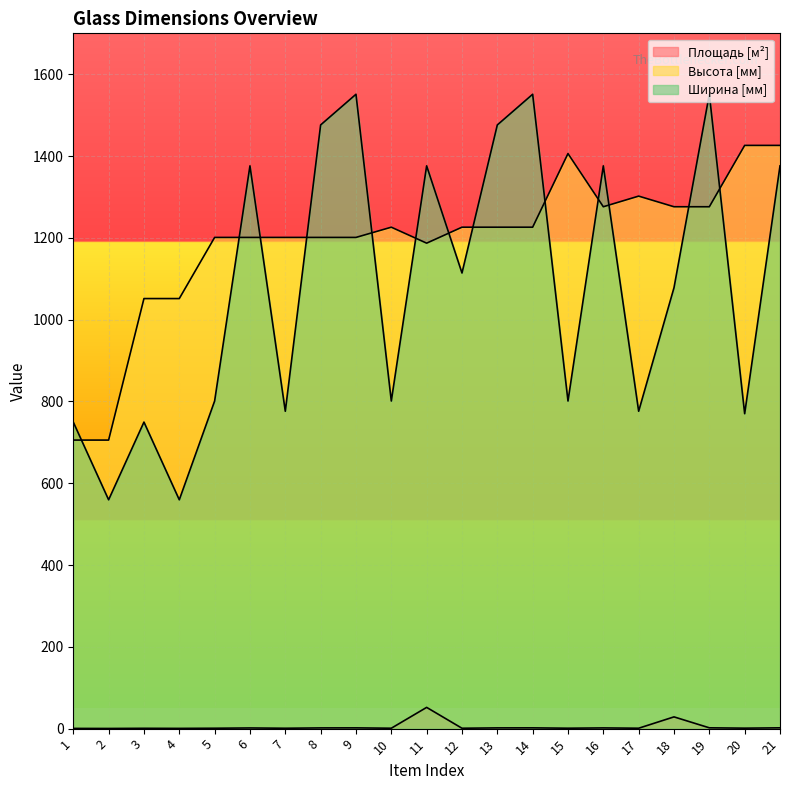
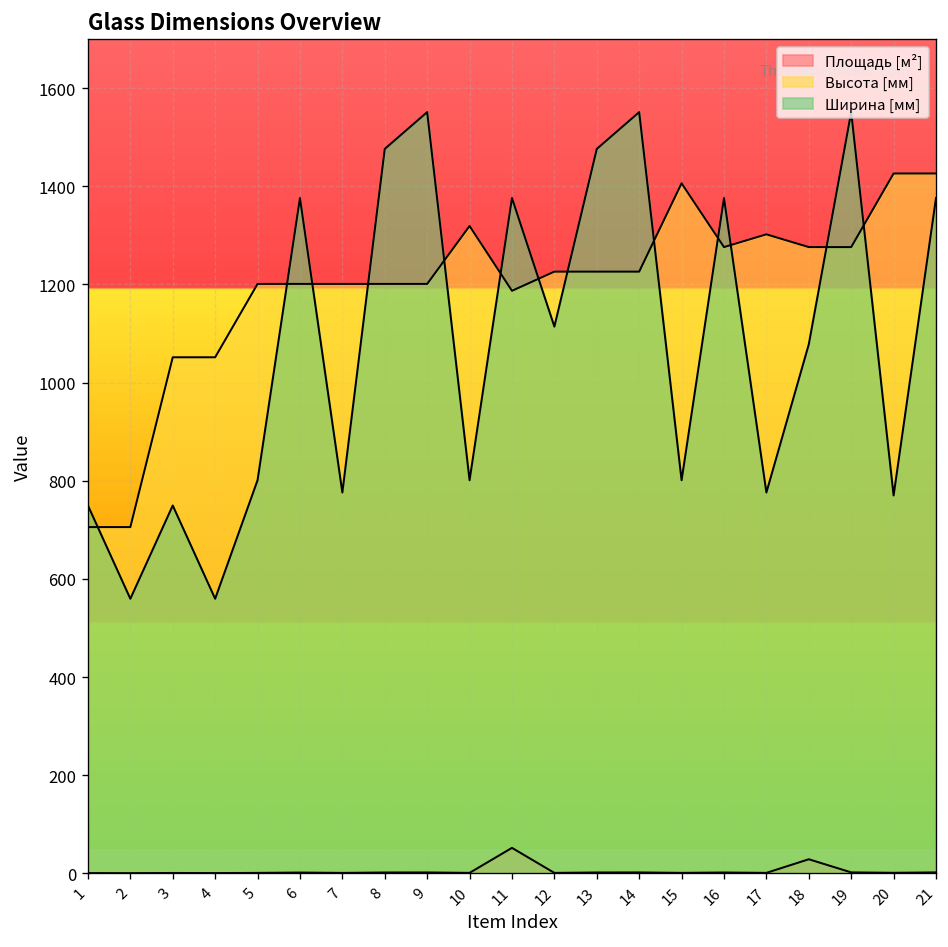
Высота [мм], 10: 1230 -> 1320
